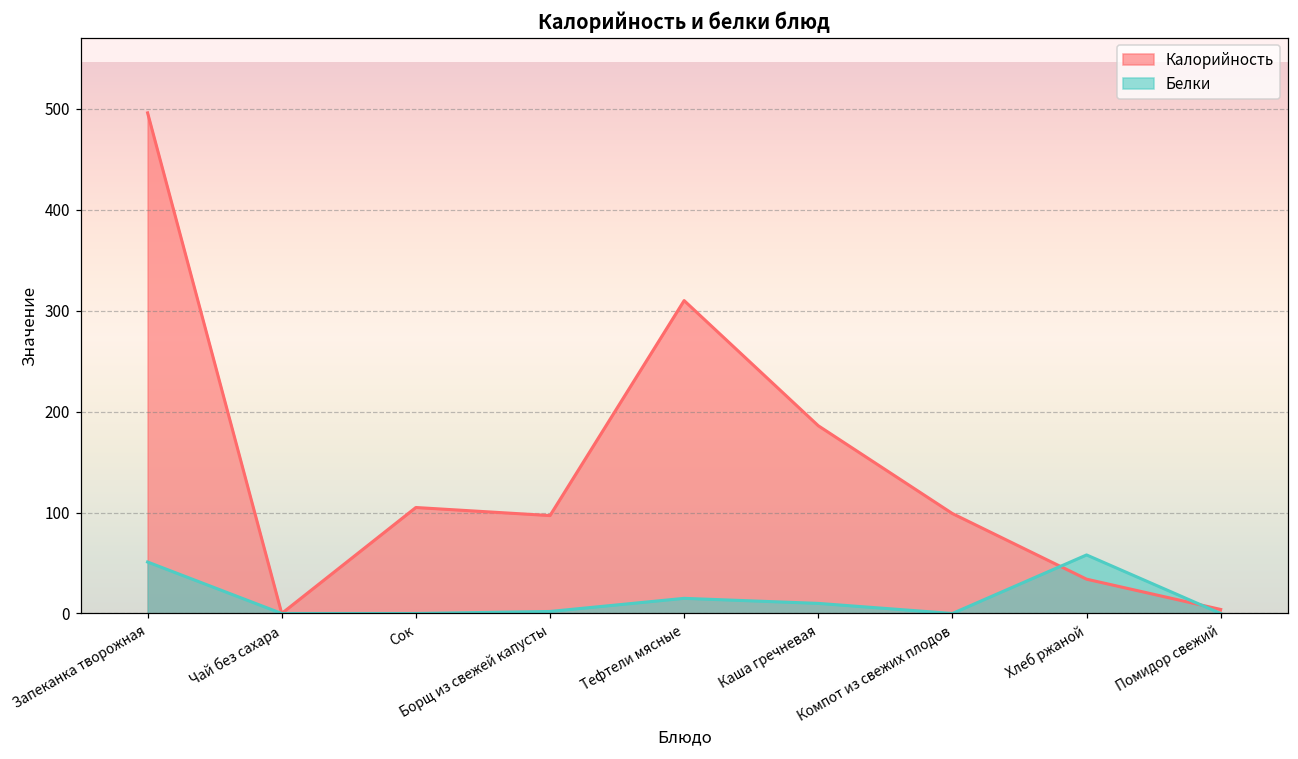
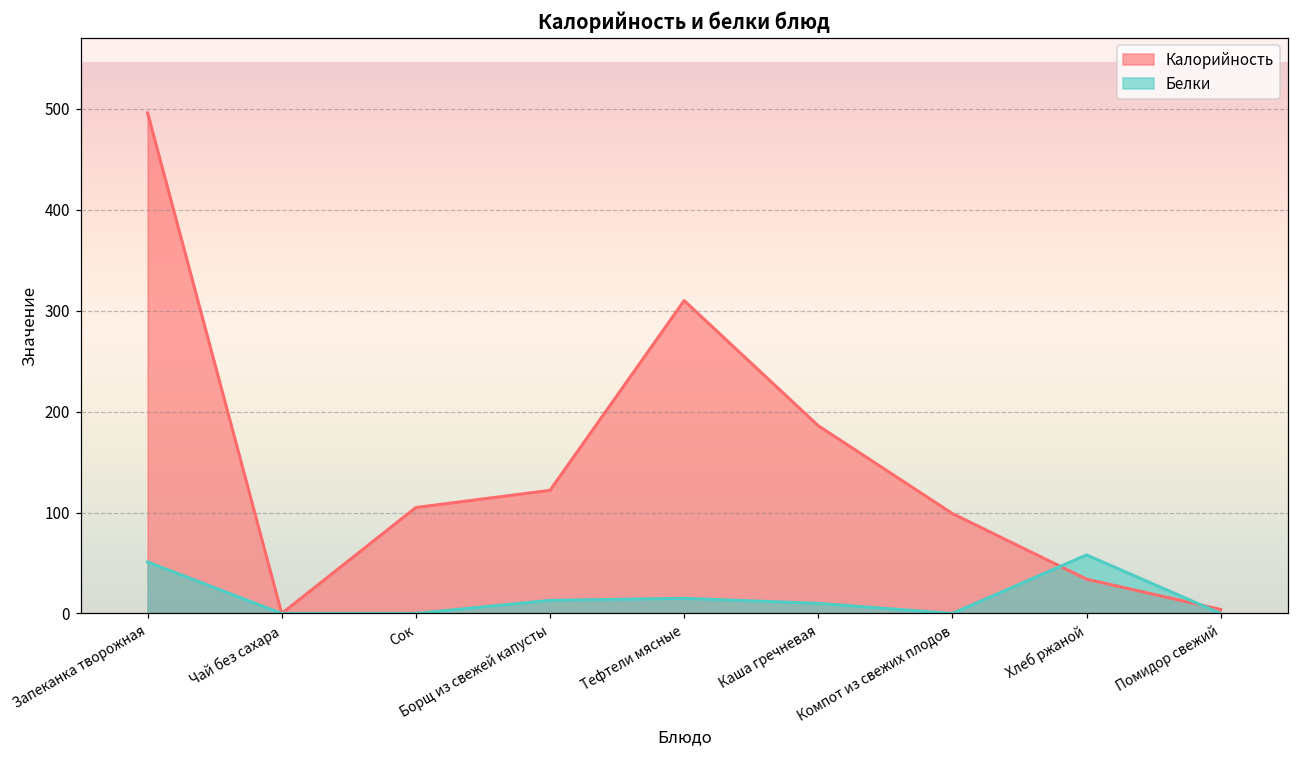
Калорийность, Борщ из свежей капусты: 100 -> 120
Белки, Борщ из свежей капусты: 0 -> 10
